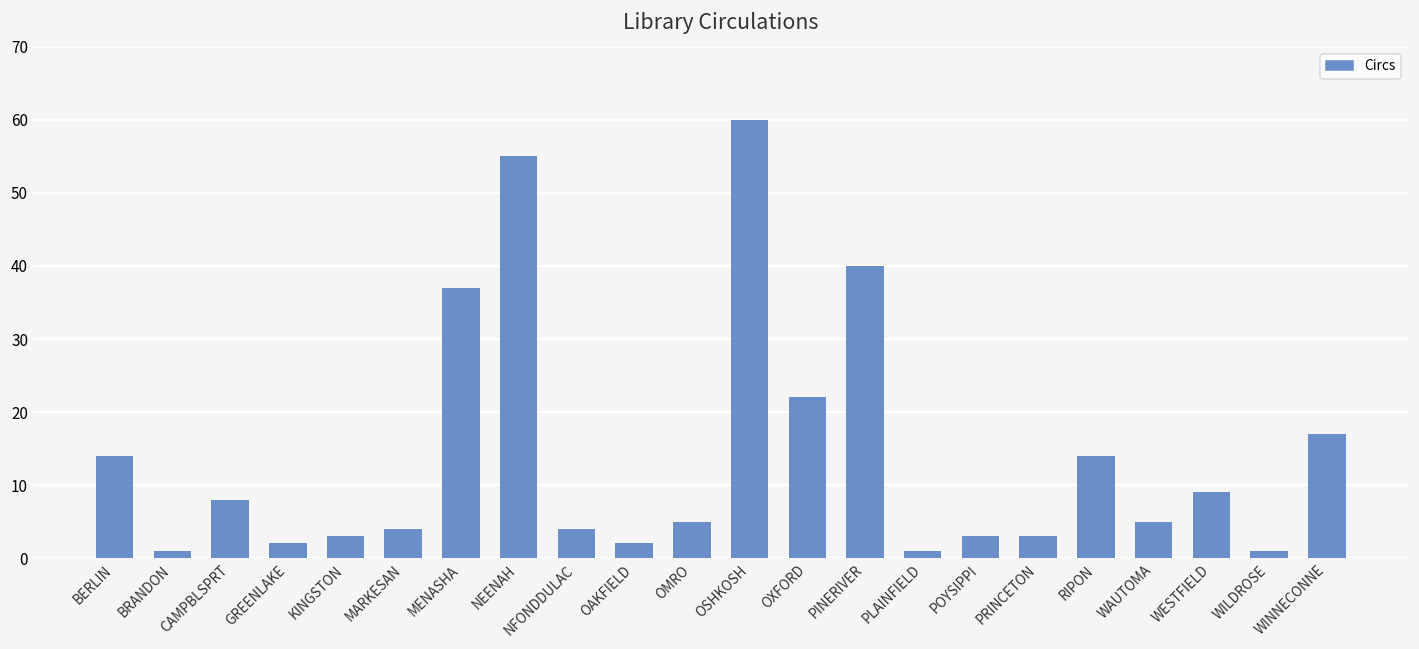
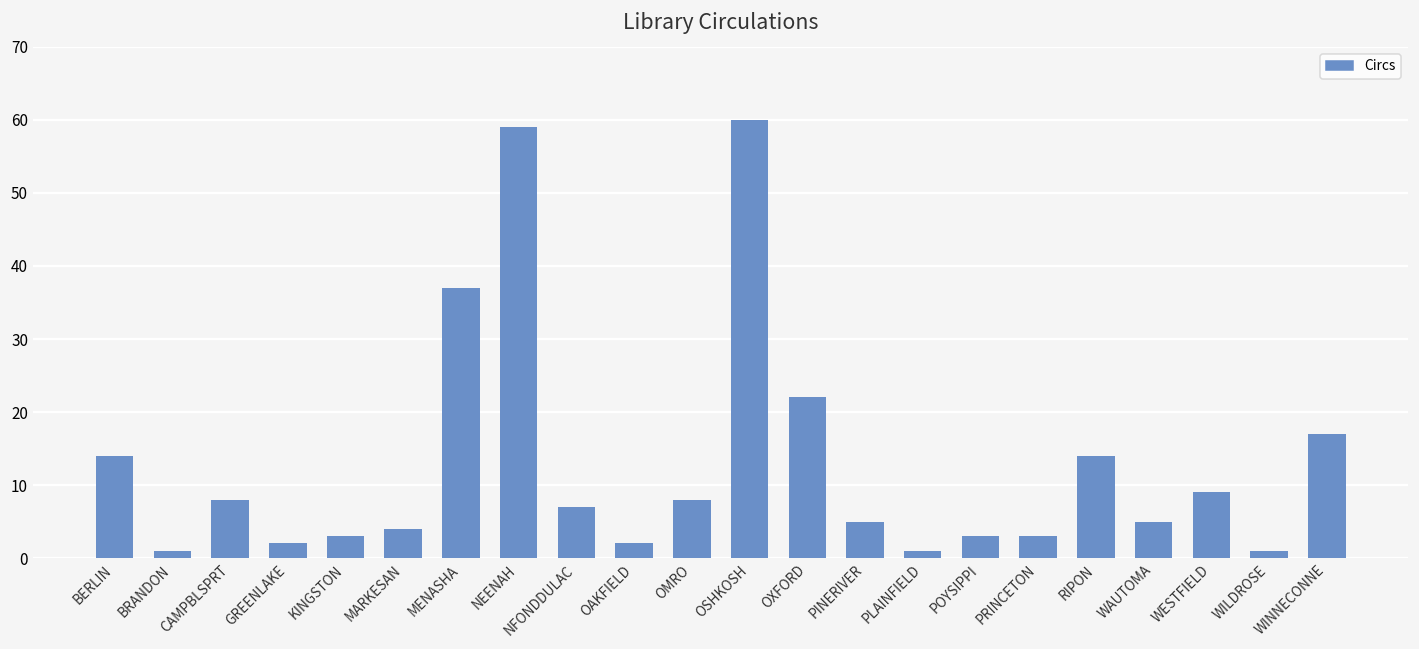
NEENAH: 55 -> 59
NFONDDULAC: 4 -> 7
OMRO: 5 -> 8
PINERIVER: 40 -> 5
